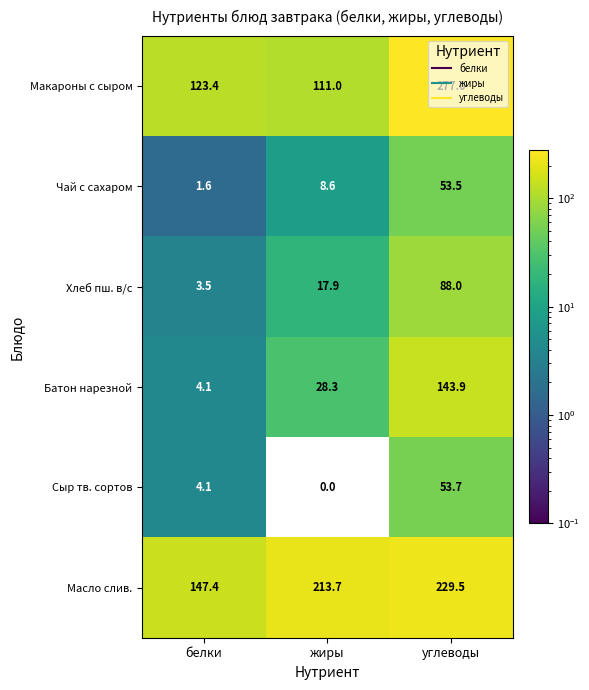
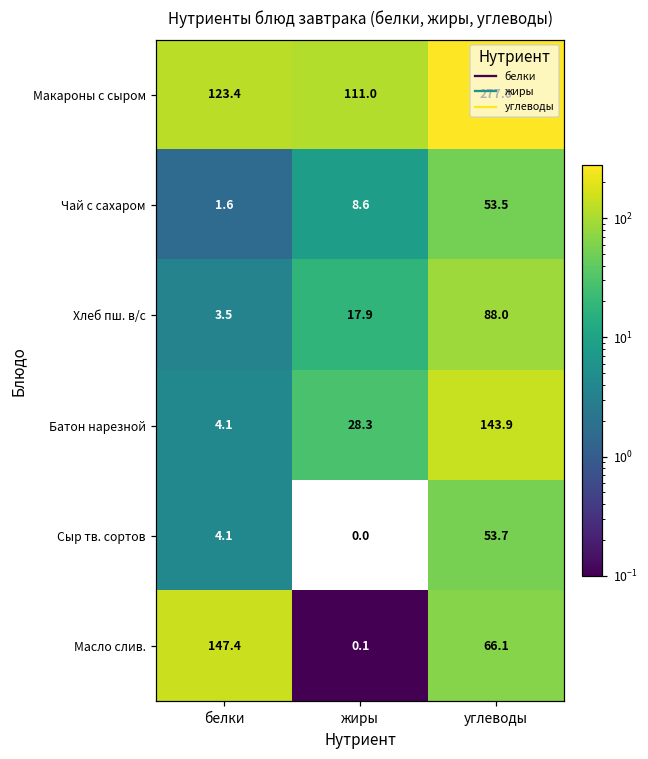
Масло слив., жиры: 213.7 -> 0.1
Масло слив., углеводы: 229.5 -> 66.1
